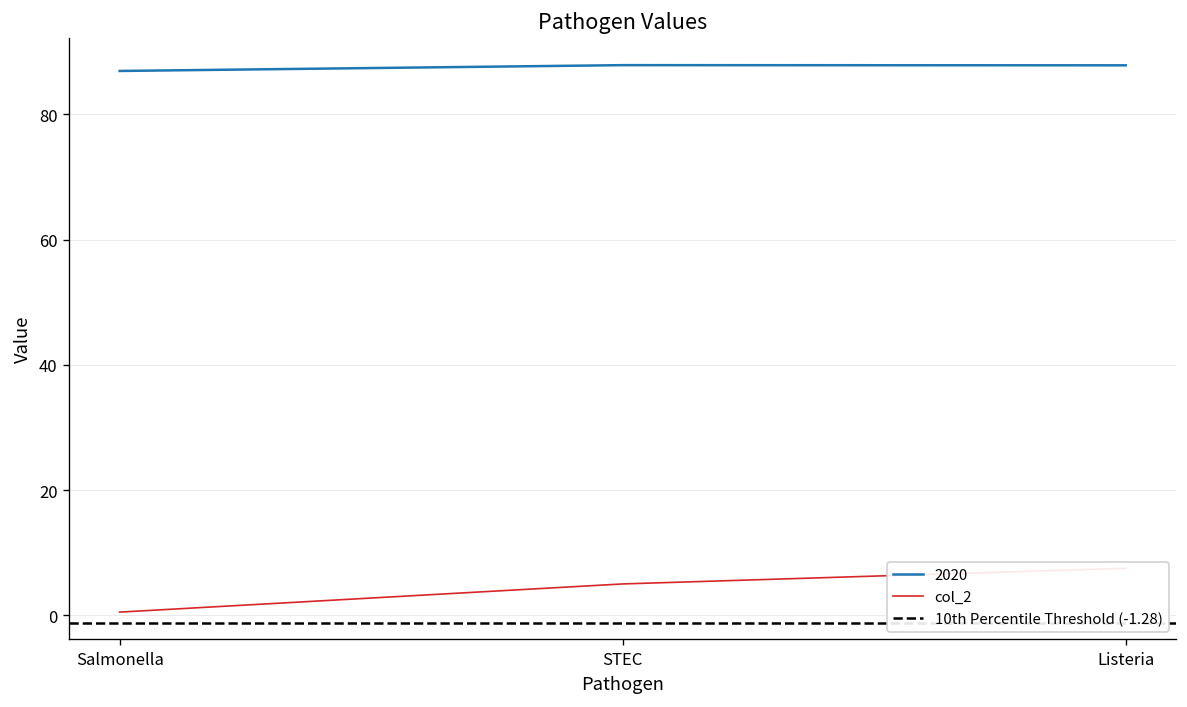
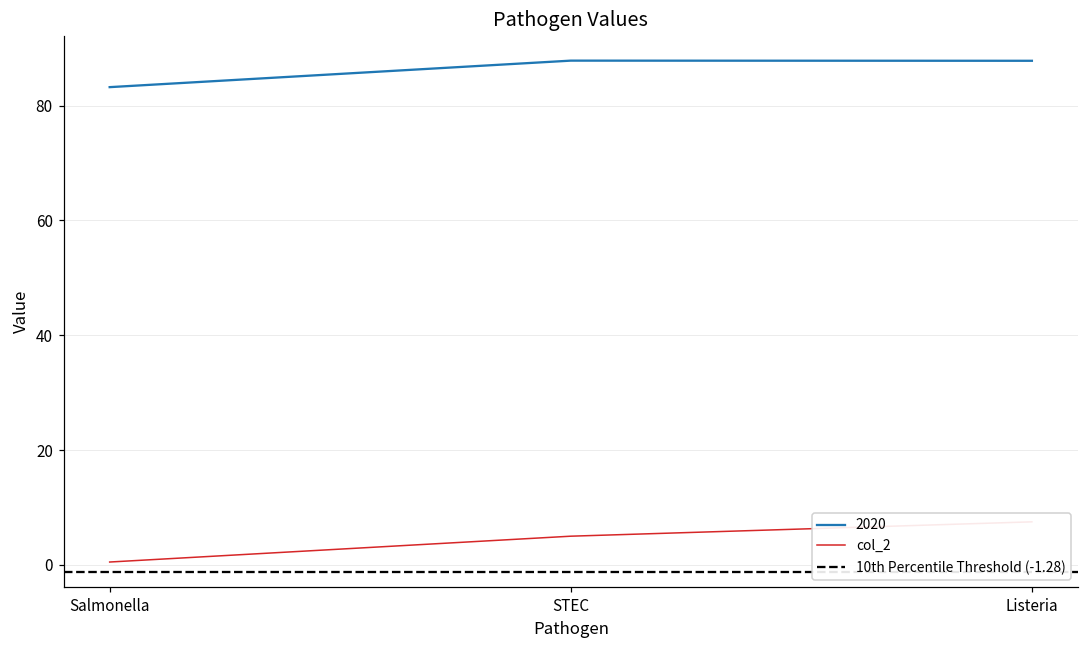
2020, Salmonella: 87 -> 83
